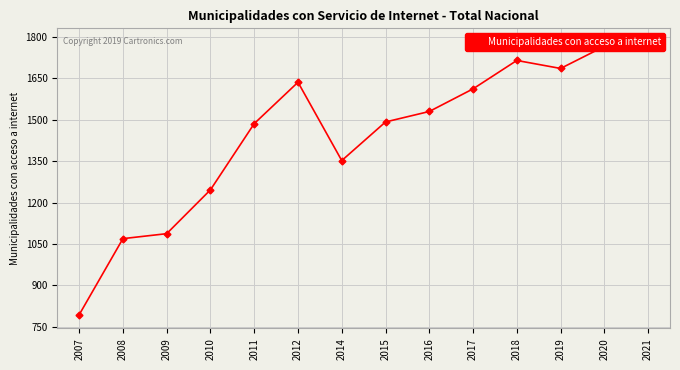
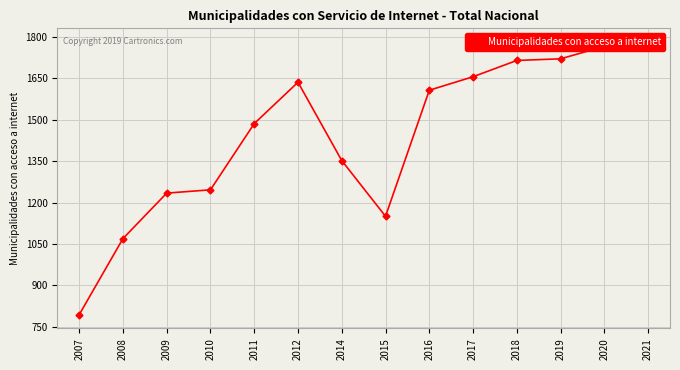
2009: 1090 -> 1230
2015: 1490 -> 1150
2016: 1530 -> 1610
2017: 1610 -> 1660
2019: 1690 -> 1720
